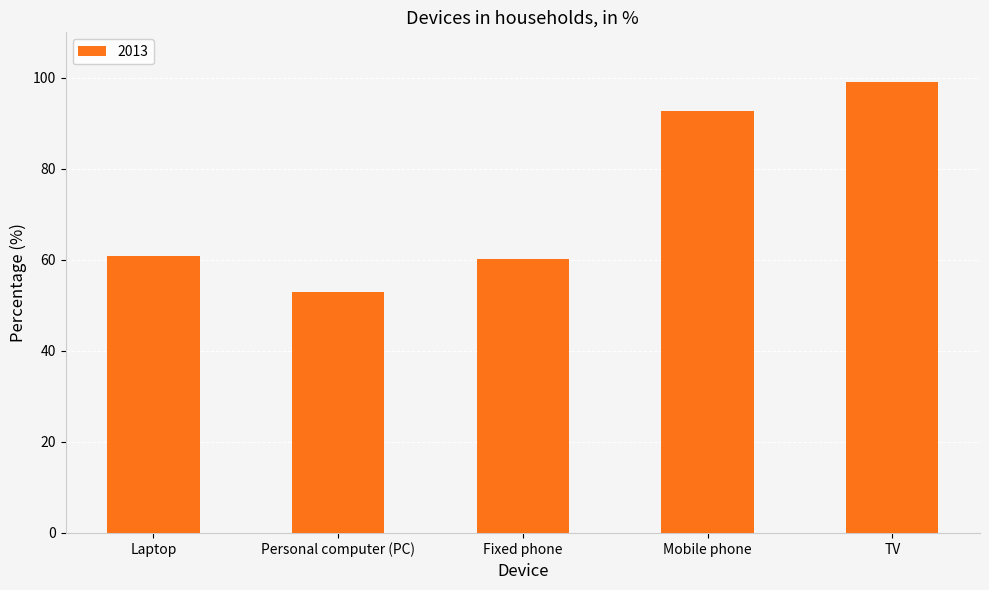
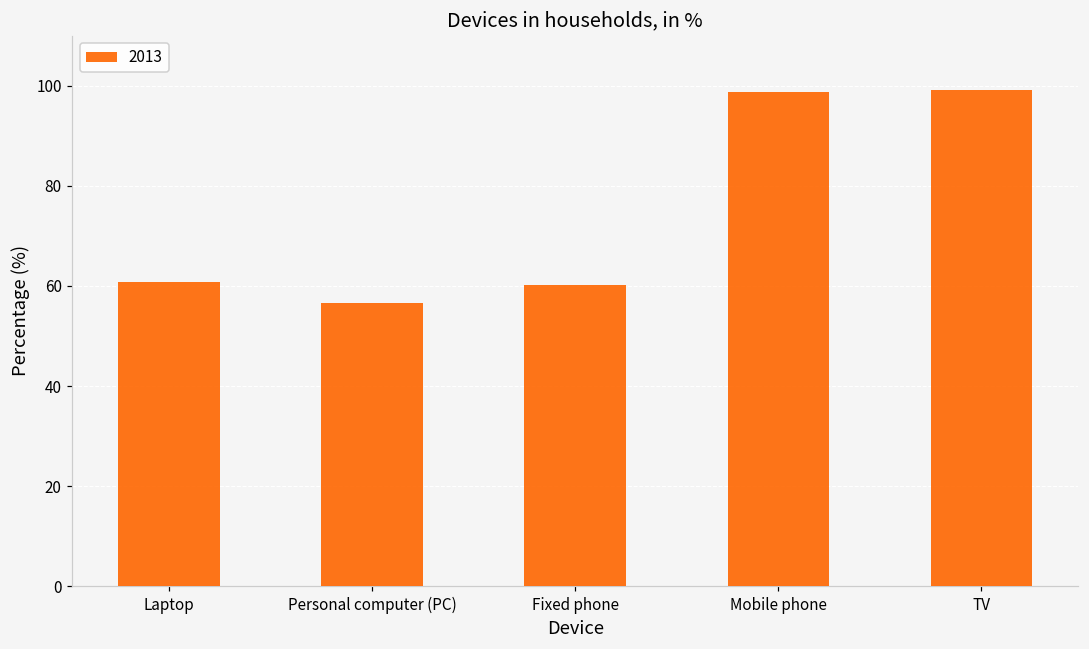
Personal computer (PC): 53 -> 57
Mobile phone: 93 -> 99
